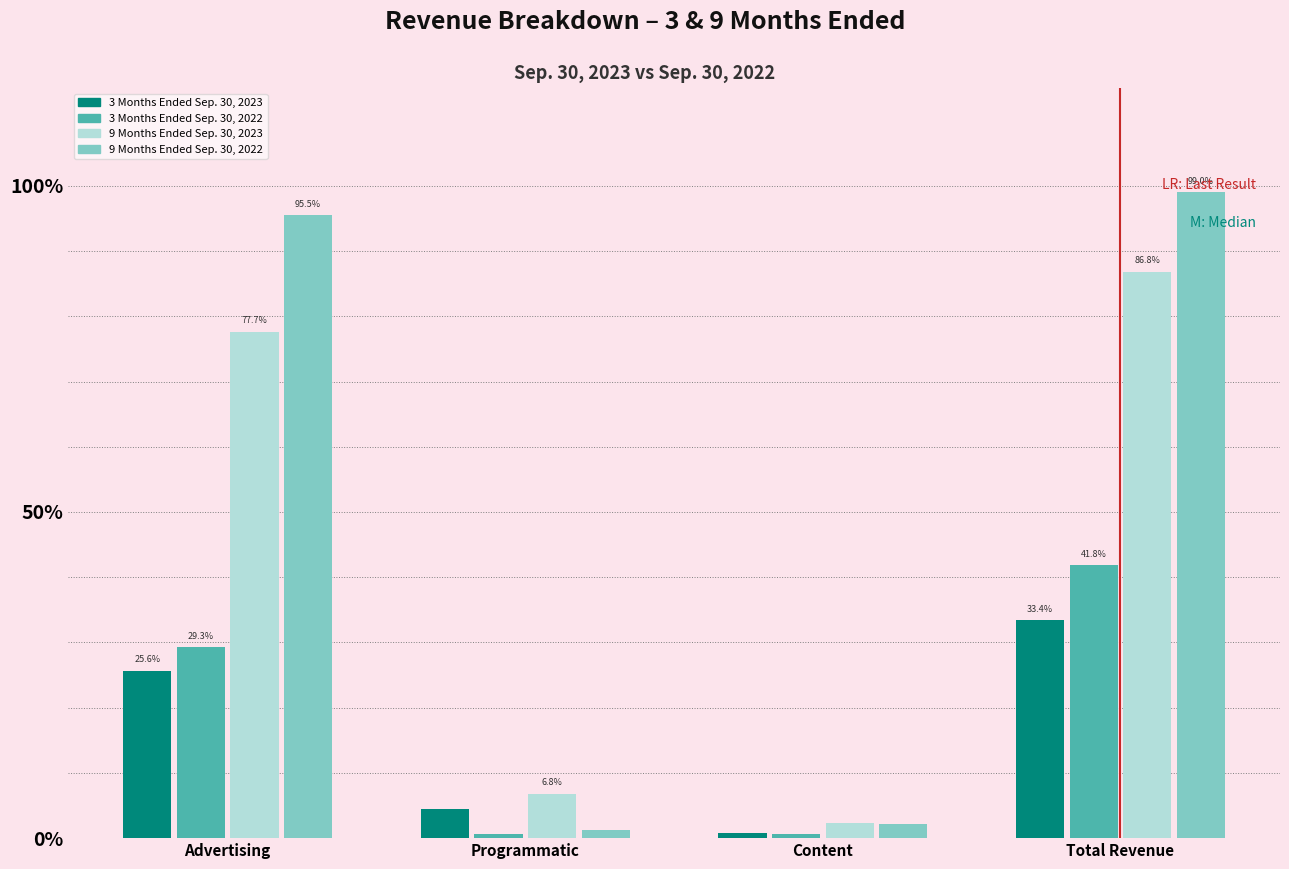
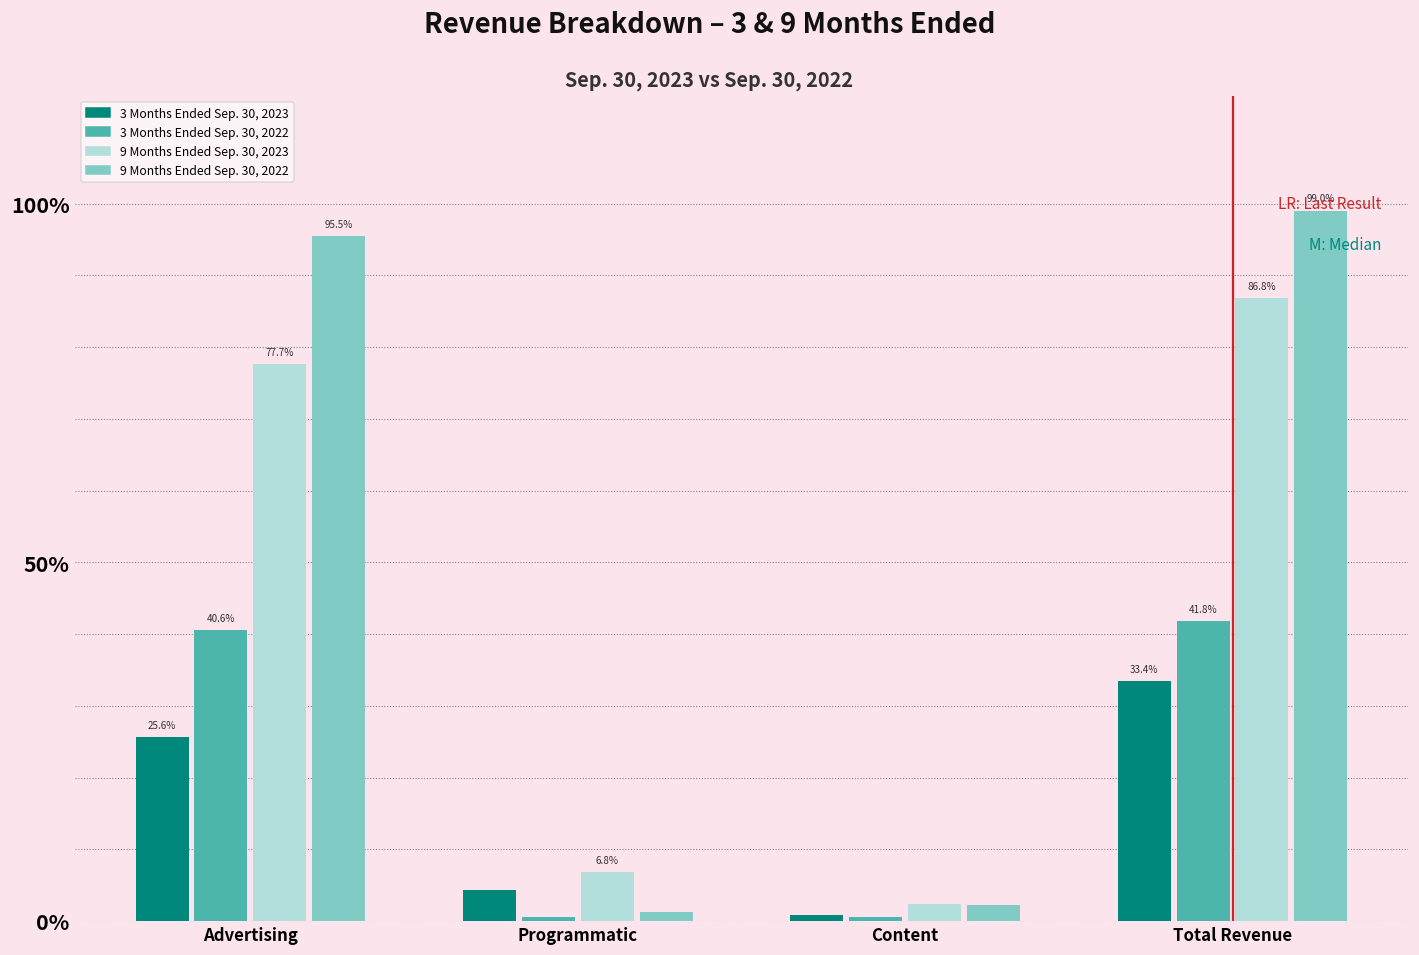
3 Months Ended Sep. 30, 2022, Advertising: 29.3% -> 40.6%
